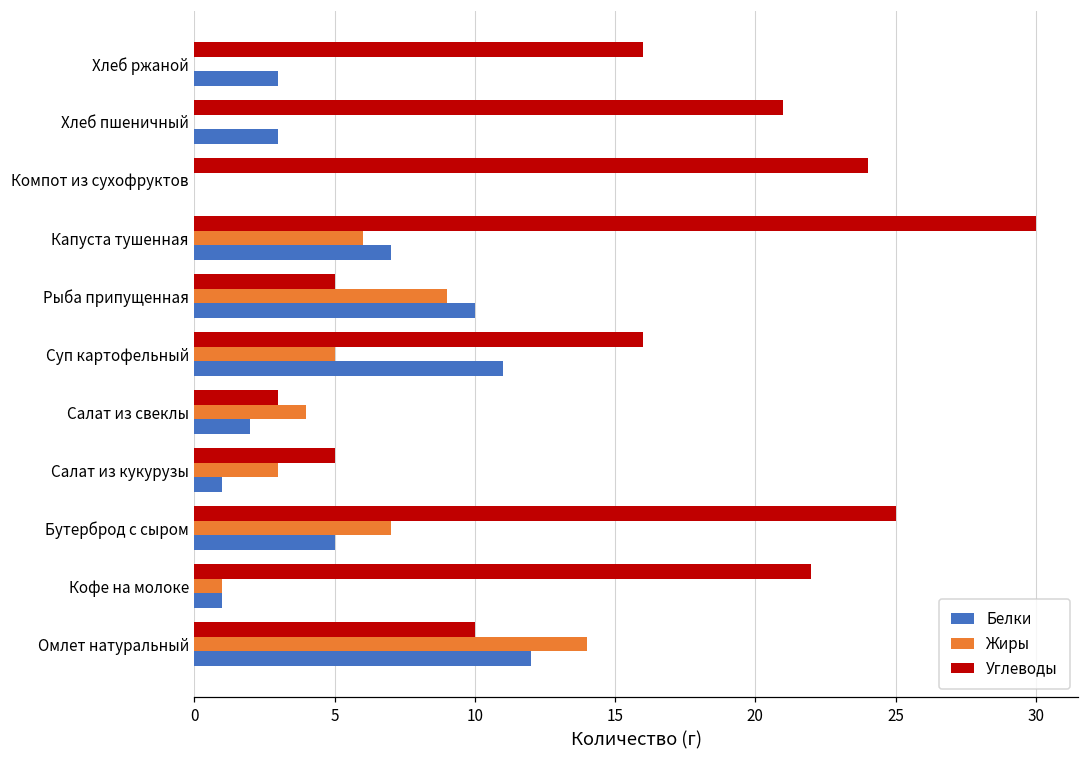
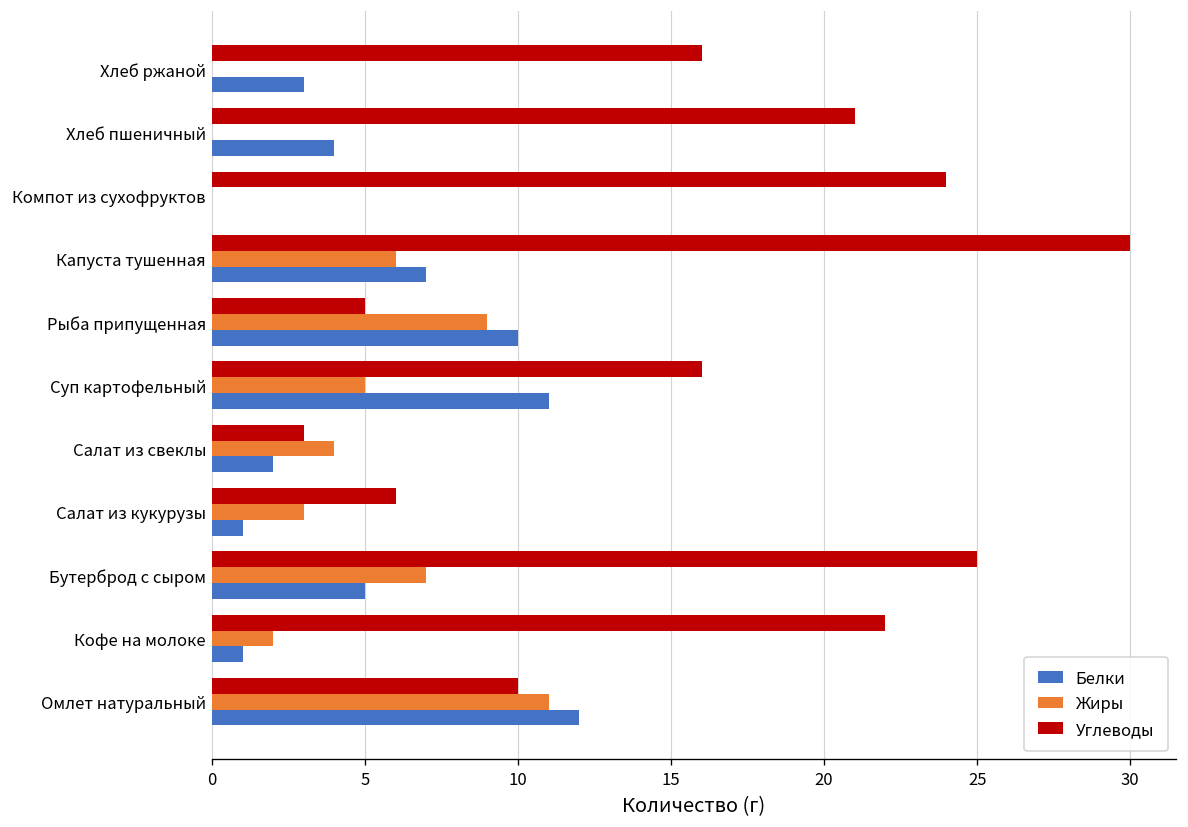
Белки, Хлеб пшеничный: 3 -> 4
Углеводы, Салат из кукурузы: 5 -> 6
Жиры, Кофе на молоке: 1 -> 2
Жиры, Омлет натуральный: 14 -> 11
